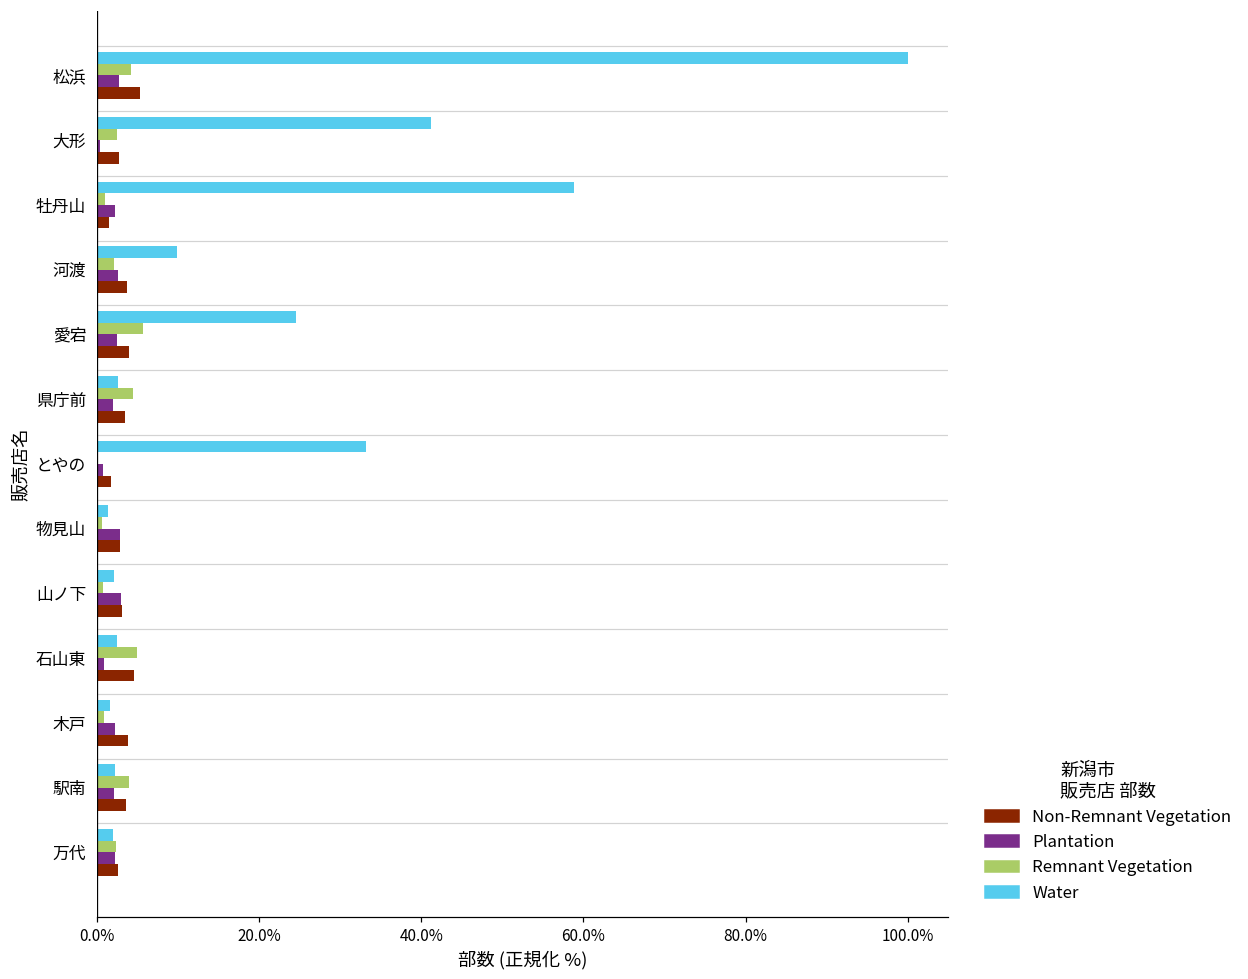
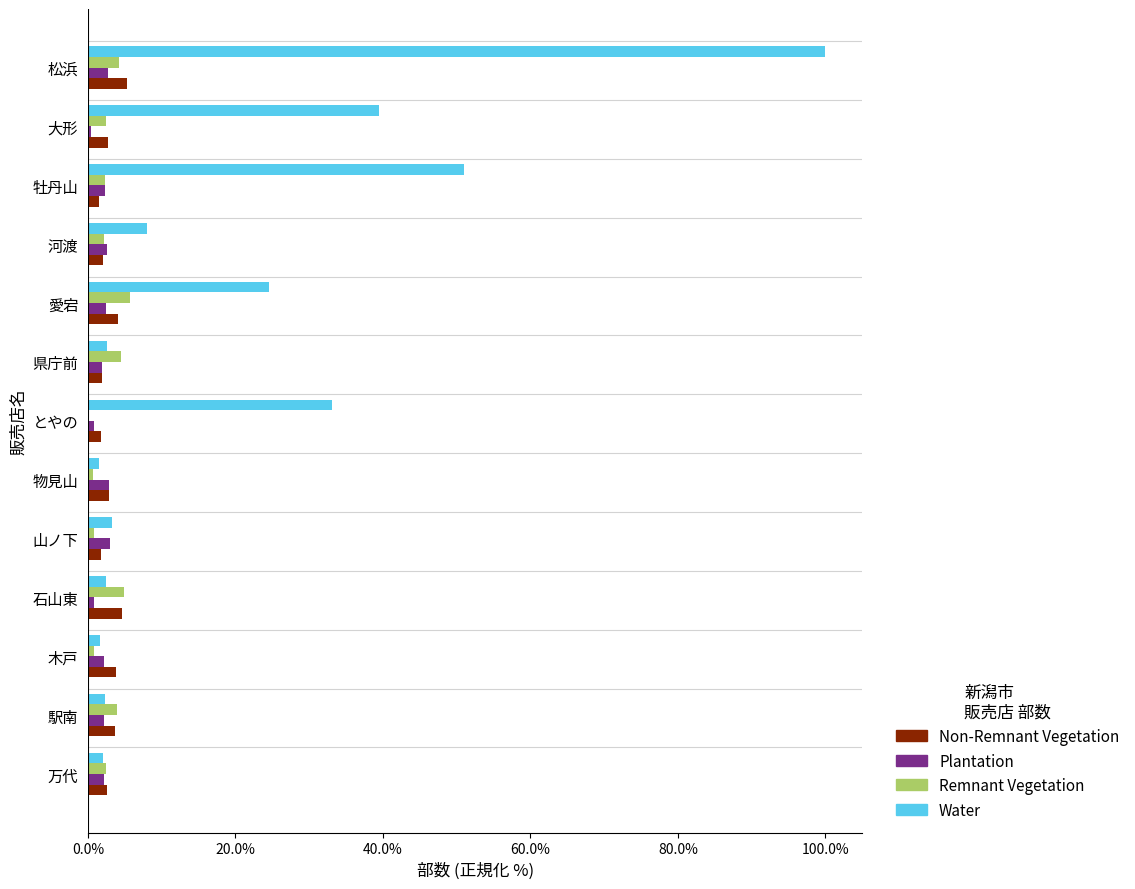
Water, 大形: 41% -> 39%
Water, 牡丹山: 59% -> 51%
Remnant Vegetation, 牡丹山: 1% -> 2%
Water, 河渡: 10% -> 8%
Non-Remnant Vegetation, 河渡: 4% -> 2%
Non-Remnant Vegetation, 県庁前: 3% -> 2%
Water, 山ノ下: 2% -> 3%
Non-Remnant Vegetation, 山ノ下: 3% -> 2%
